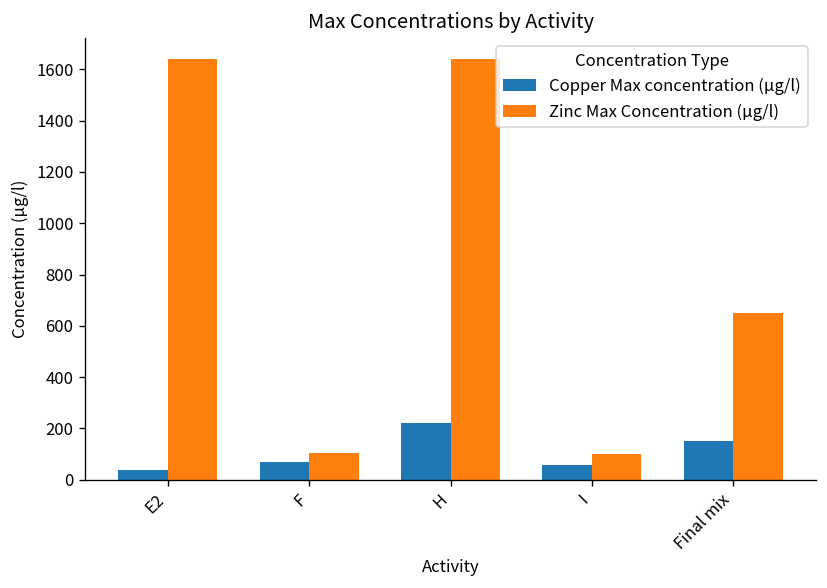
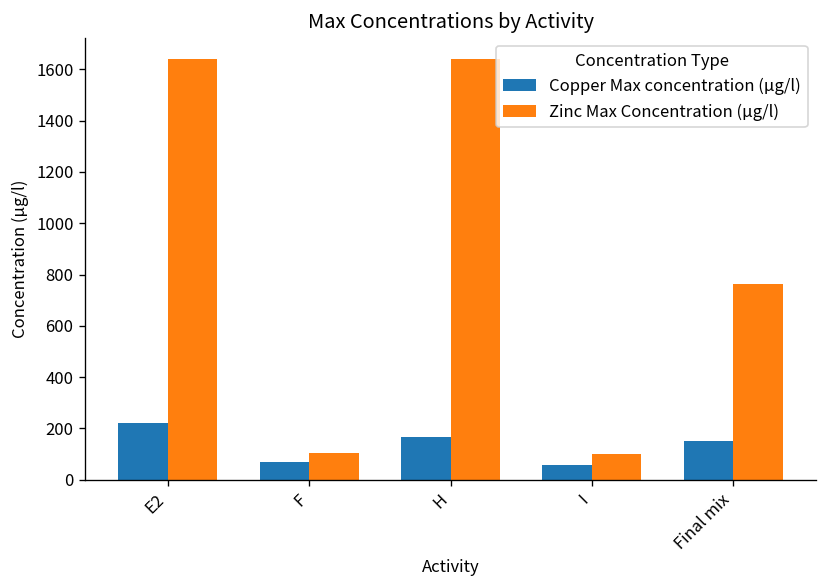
Copper Max concentration (µg/l), E2: 40 -> 220
Copper Max concentration (µg/l), H: 220 -> 170
Zinc Max Concentration (µg/l), Final mix: 650 -> 760
